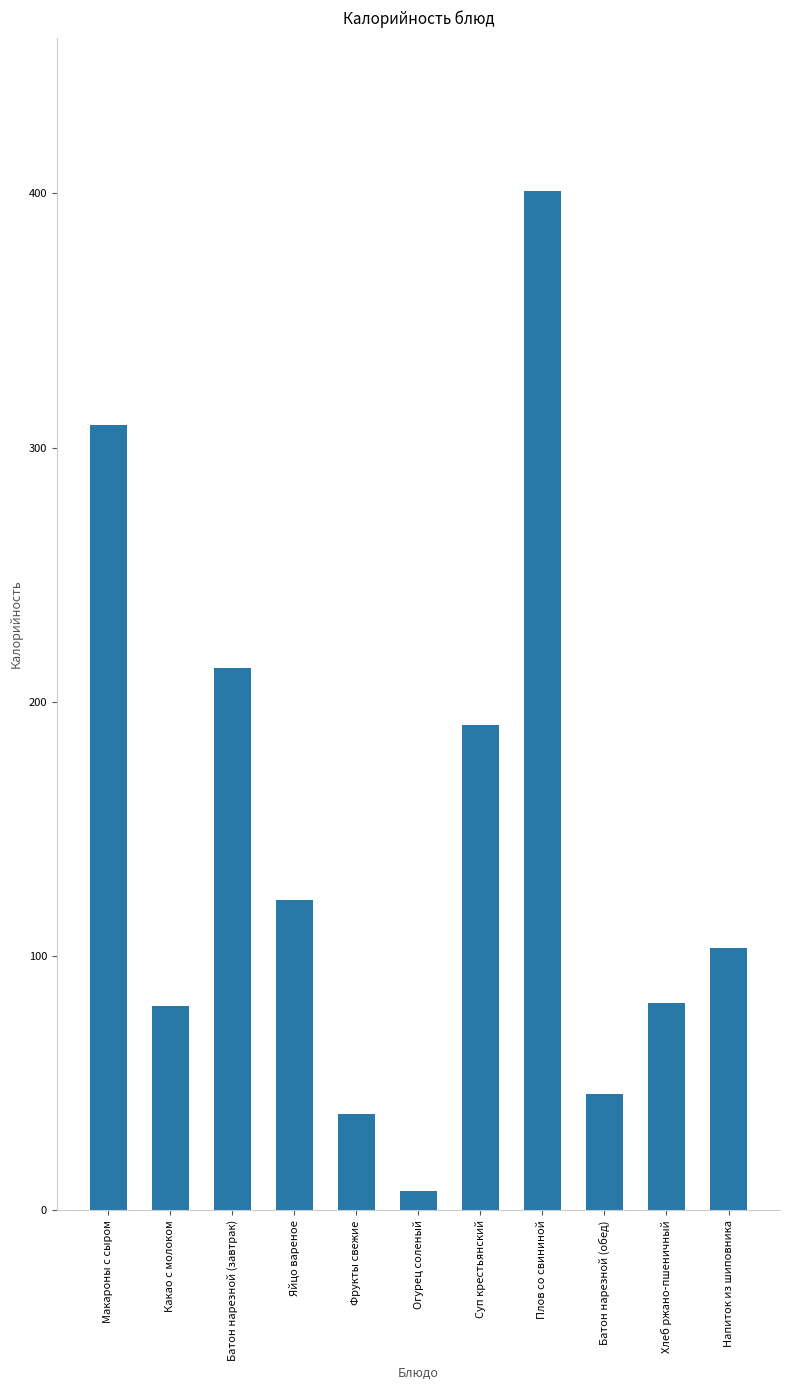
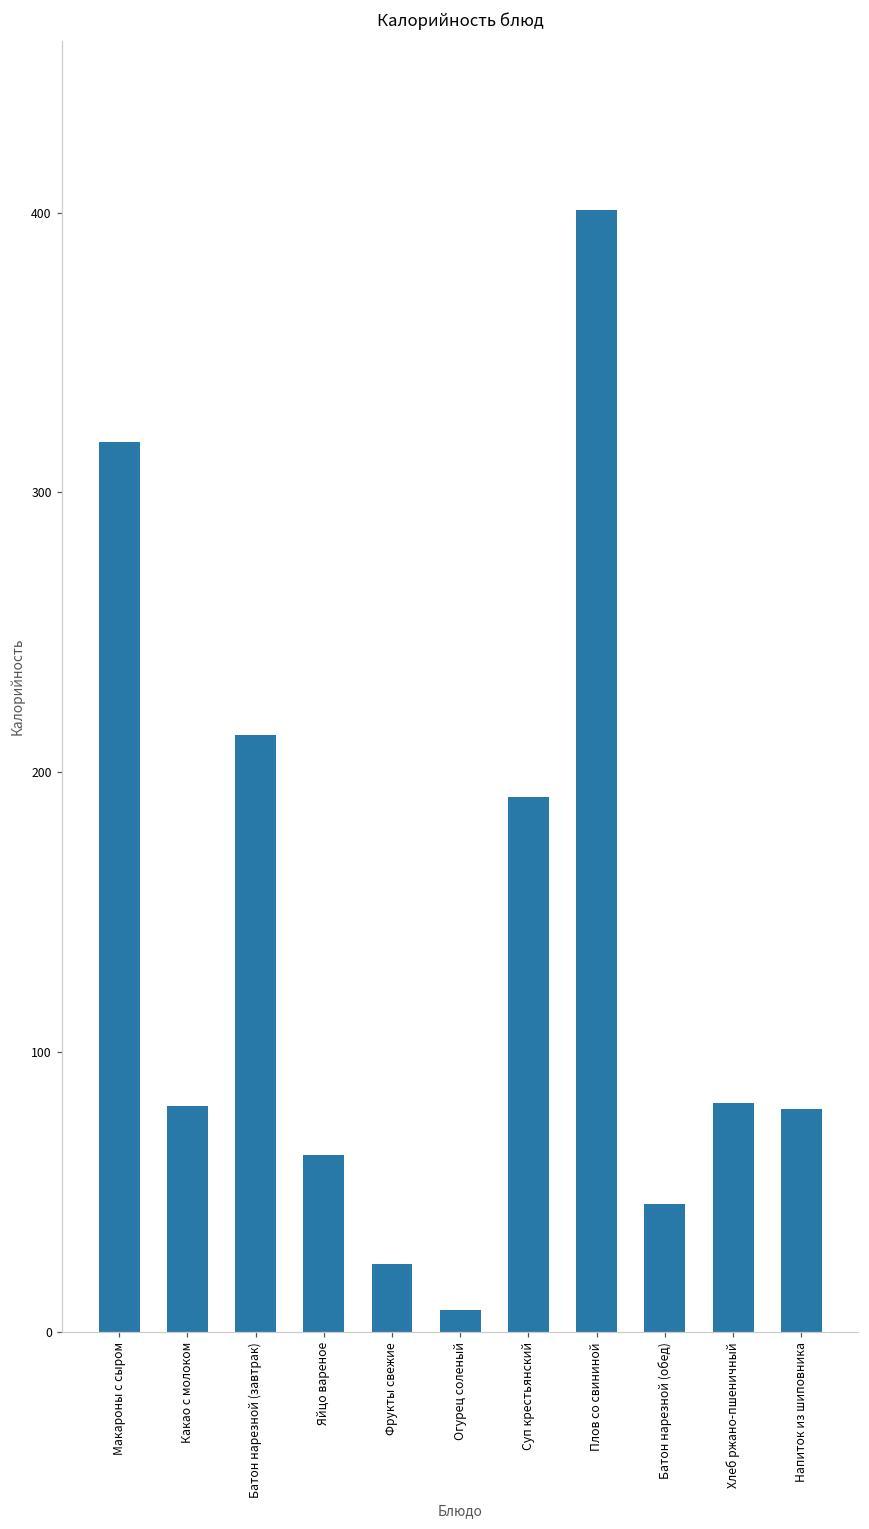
Макароны с сыром: 309 -> 318
Яйцо вареное: 122 -> 63
Фрукты свежие: 38 -> 24
Напиток из шиповника: 103 -> 79
